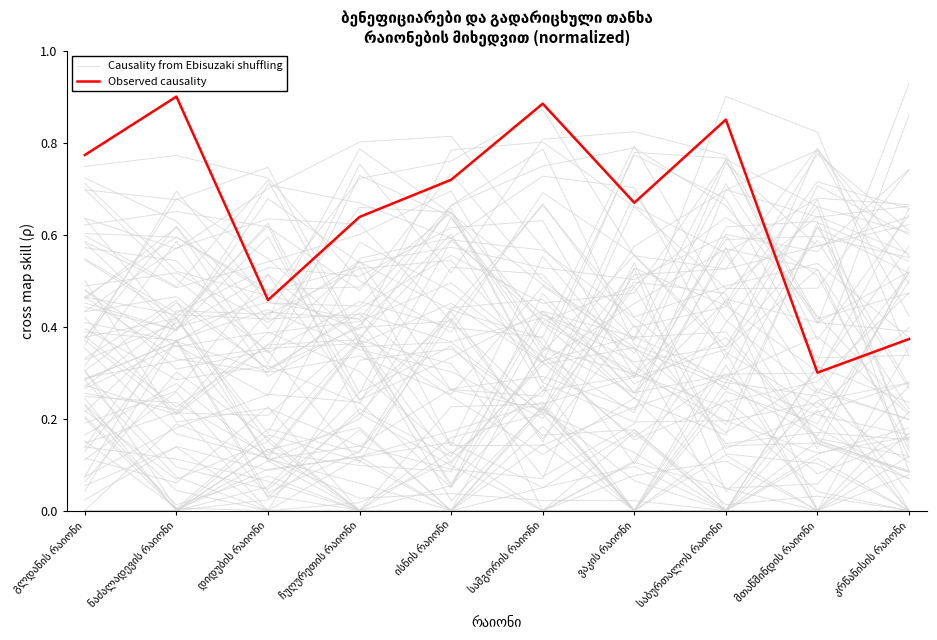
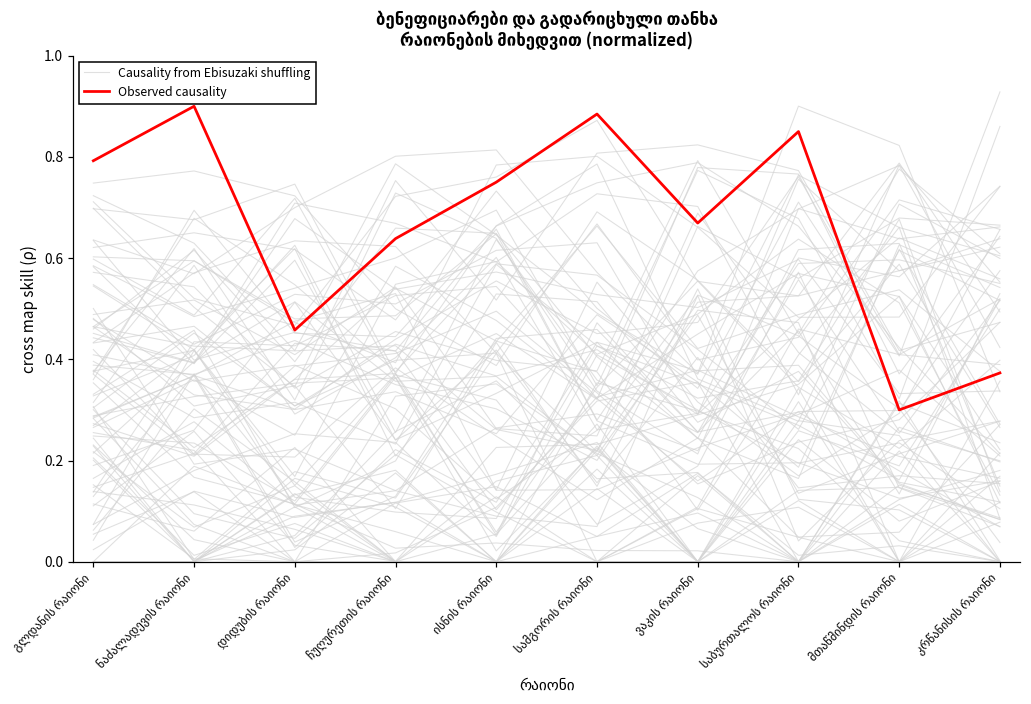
Observed causality, გლდანის რაიონი: 0.77 -> 0.79
Observed causality, ისნის რაიონი: 0.72 -> 0.75
